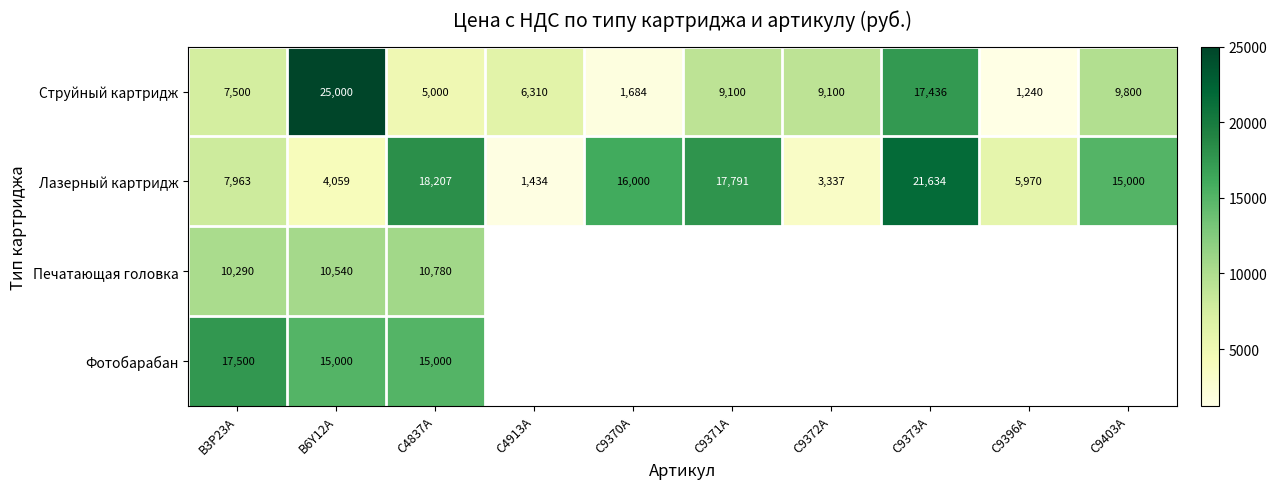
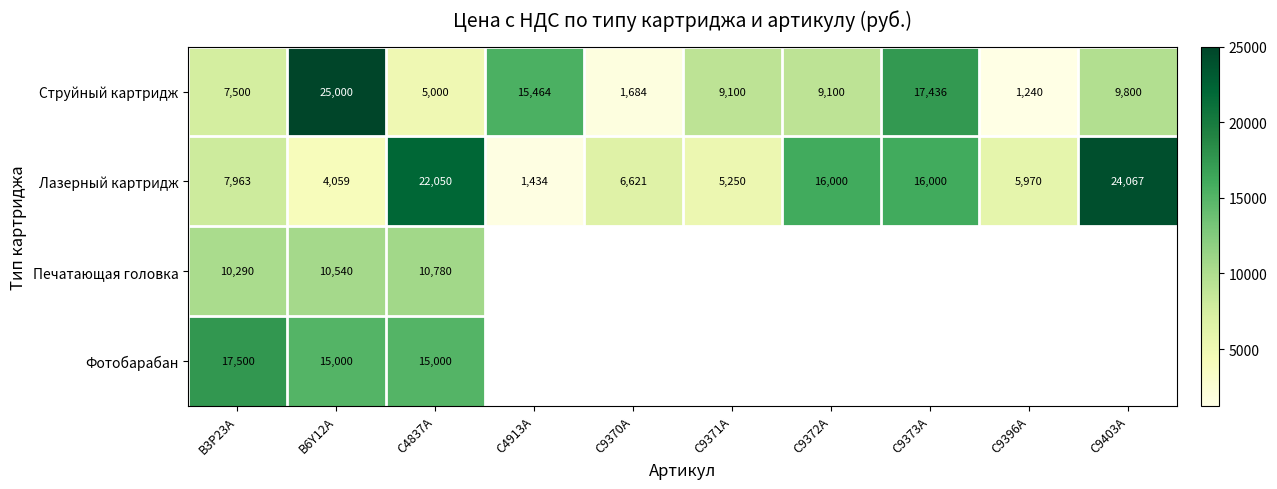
Струйный картридж, C4913A: 6,310 -> 15,464
Лазерный картридж, C4837A: 18,207 -> 22,050
Лазерный картридж, C9370A: 16,000 -> 6,621
Лазерный картридж, C9371A: 17,791 -> 5,250
Лазерный картридж, C9372A: 3,337 -> 16,000
Лазерный картридж, C9373A: 21,634 -> 16,000
Лазерный картридж, C9403A: 15,000 -> 24,067
